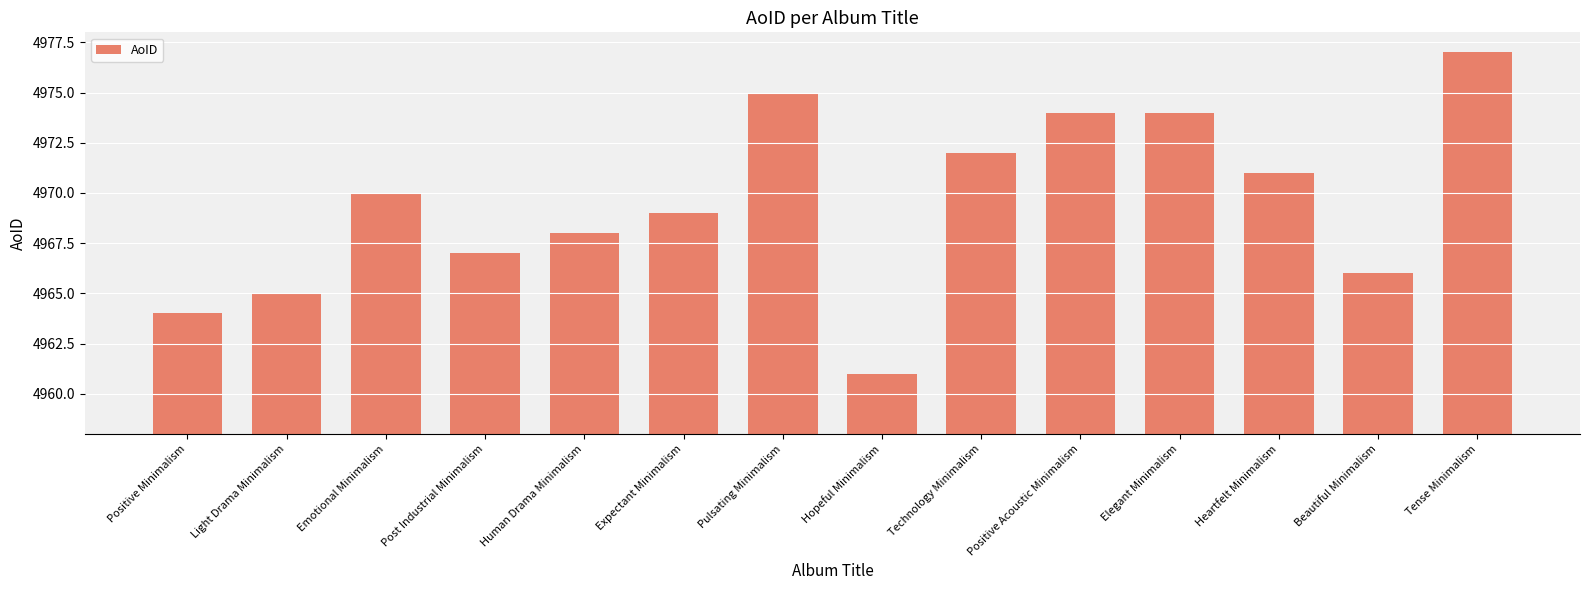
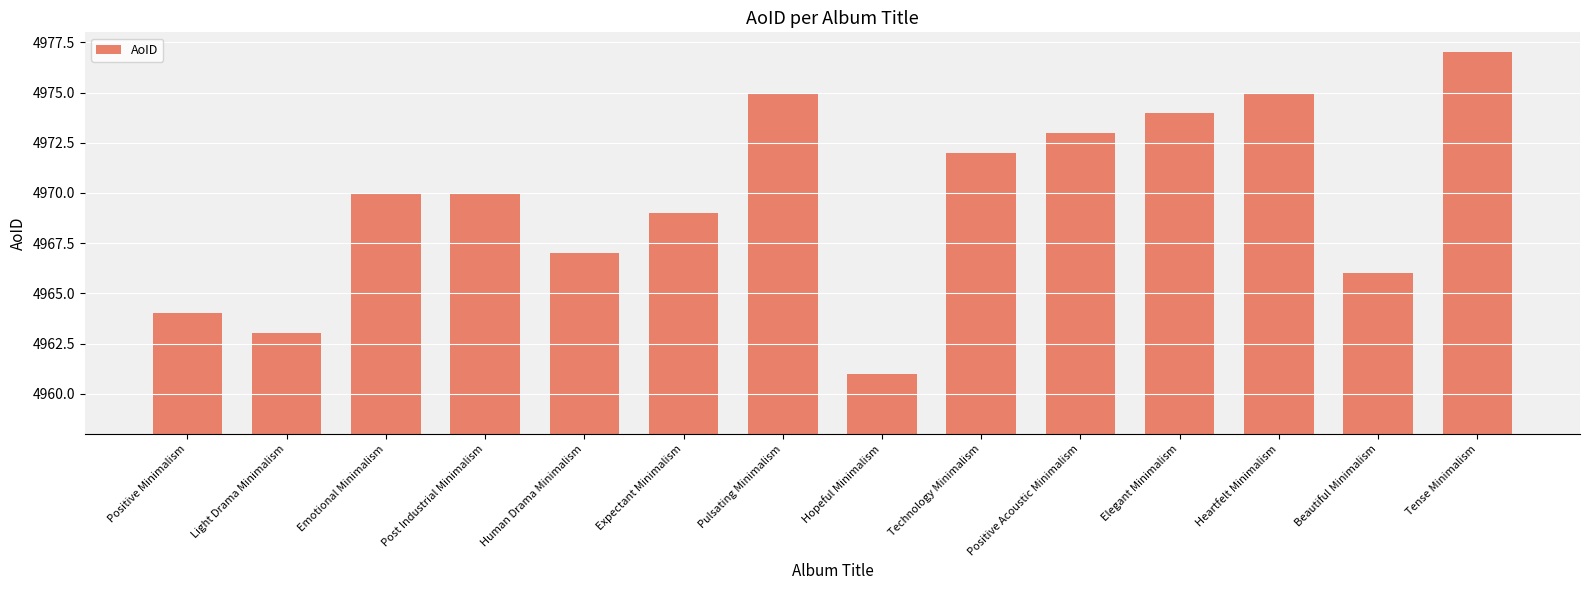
Light Drama Minimalism: 4965 -> 4963
Post Industrial Minimalism: 4967 -> 4970
Human Drama Minimalism: 4968 -> 4967
Positive Acoustic Minimalism: 4974 -> 4973
Heartfelt Minimalism: 4971 -> 4975
